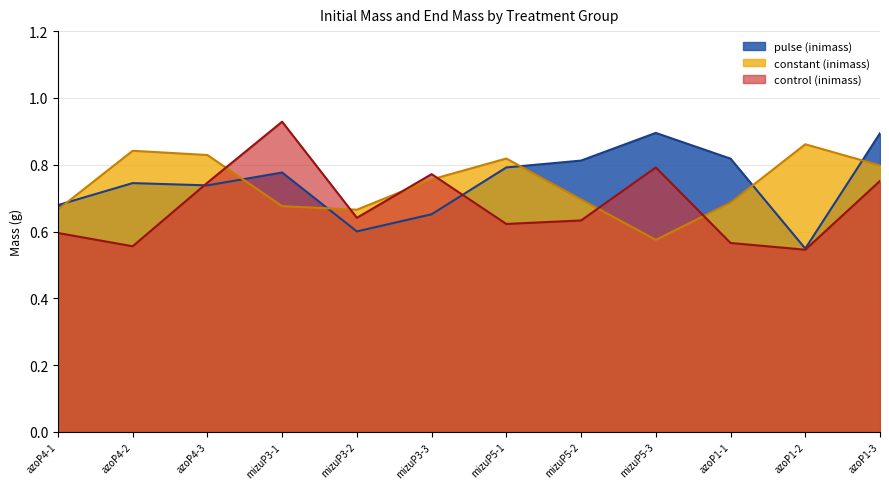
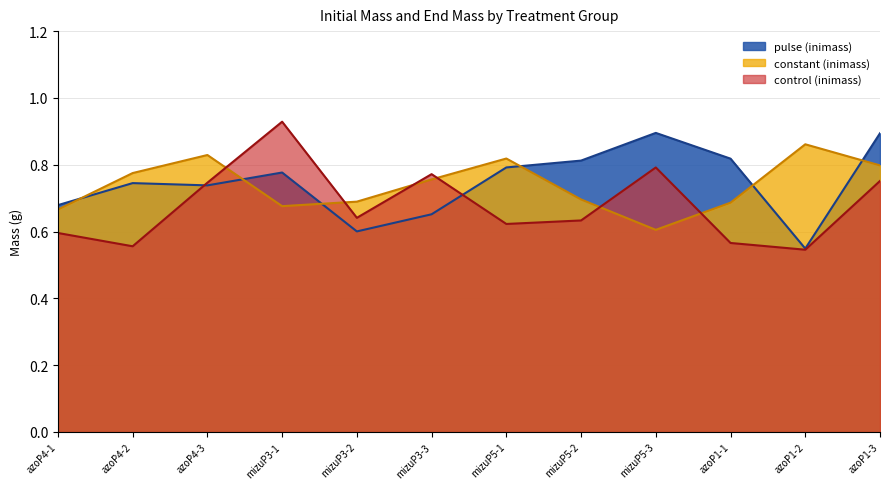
constant (inimass), azoP4-2: 0.84 -> 0.78
constant (inimass), mizuP3-2: 0.67 -> 0.69
constant (inimass), mizuP5-3: 0.58 -> 0.61
